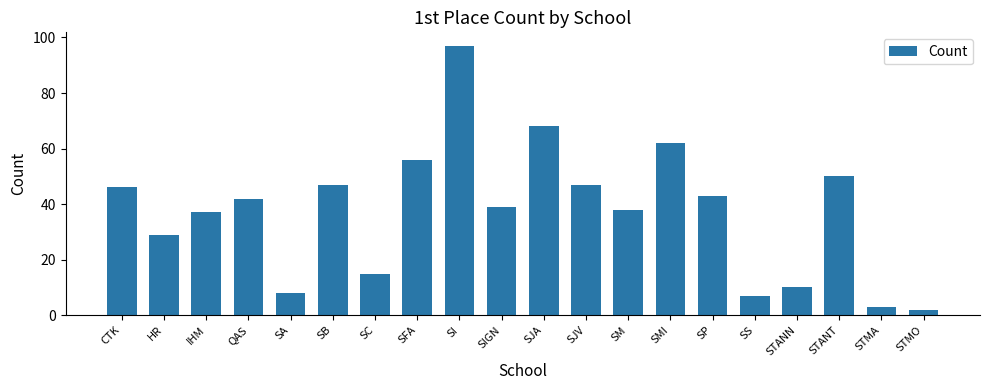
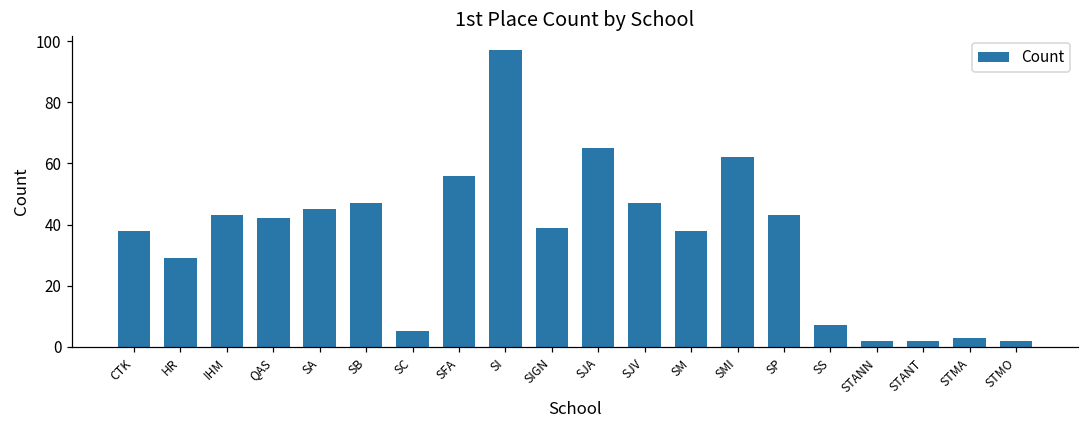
CTK: 46 -> 38
IHM: 37 -> 43
SA: 8 -> 45
SC: 15 -> 5
SJA: 68 -> 65
STANN: 10 -> 2
STANT: 50 -> 2
